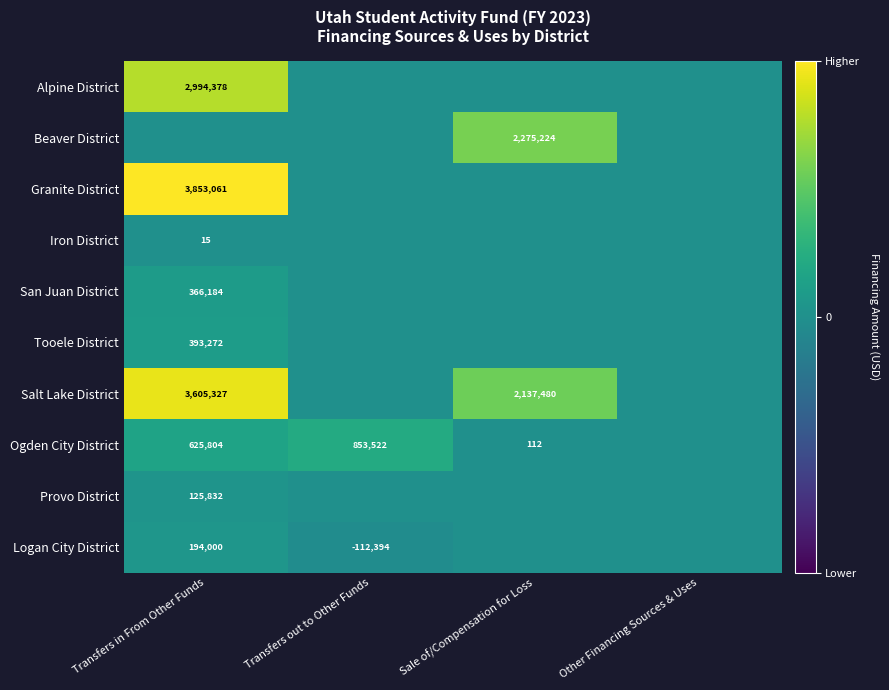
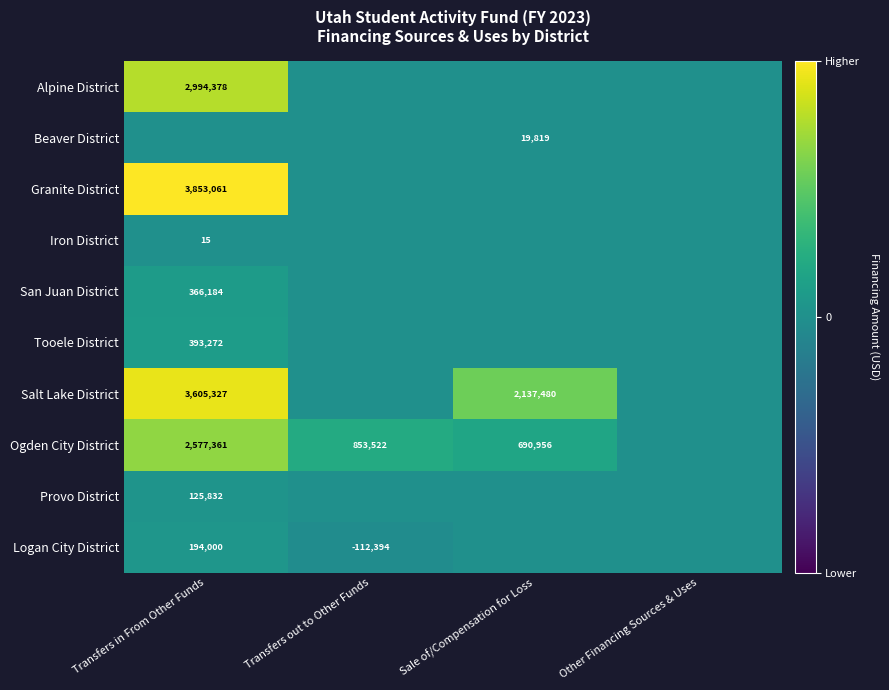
Beaver District, Sale of/Compensation for Loss: 2,275,224 -> 19,819
Ogden City District, Transfers in From Other Funds: 625,804 -> 2,577,361
Ogden City District, Sale of/Compensation for Loss: 112 -> 690,956
